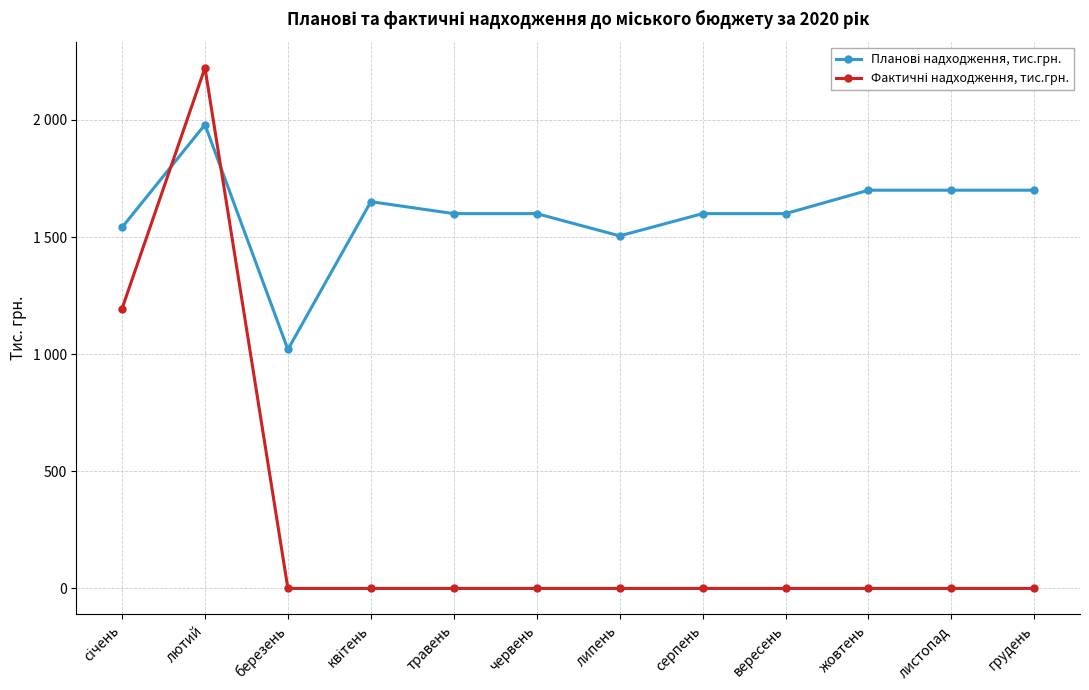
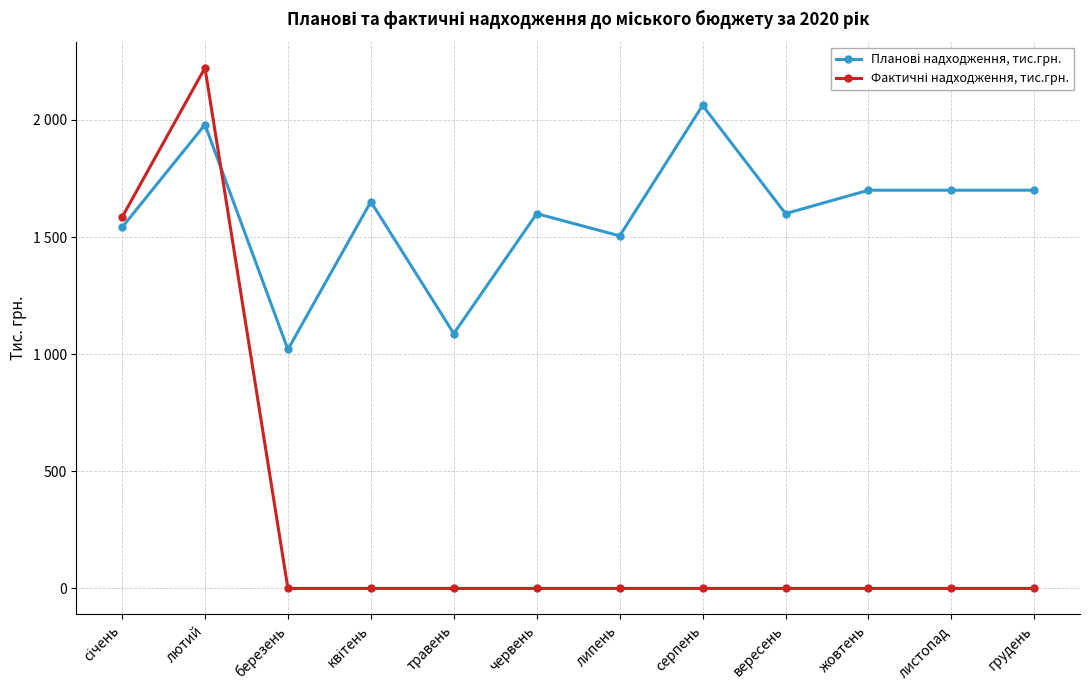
Фактичні надходження, тис.грн., січень: 1190 -> 1580
Планові надходження, тис.грн., травень: 1600 -> 1090
Планові надходження, тис.грн., серпень: 1600 -> 2060
